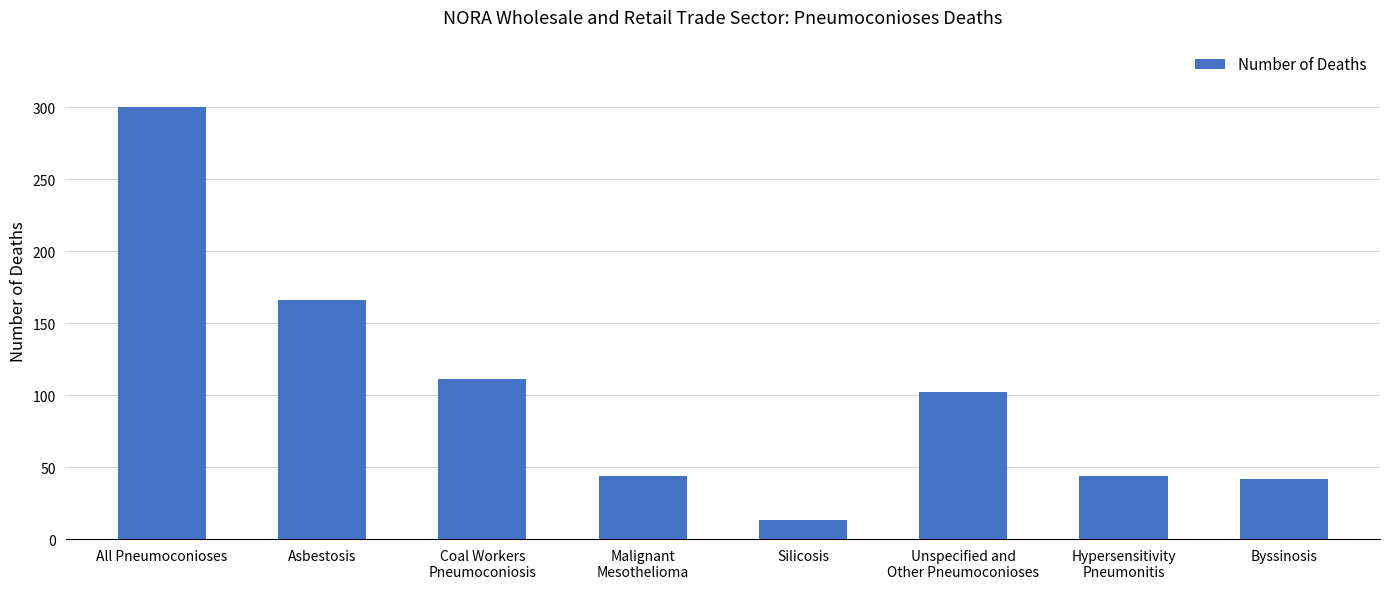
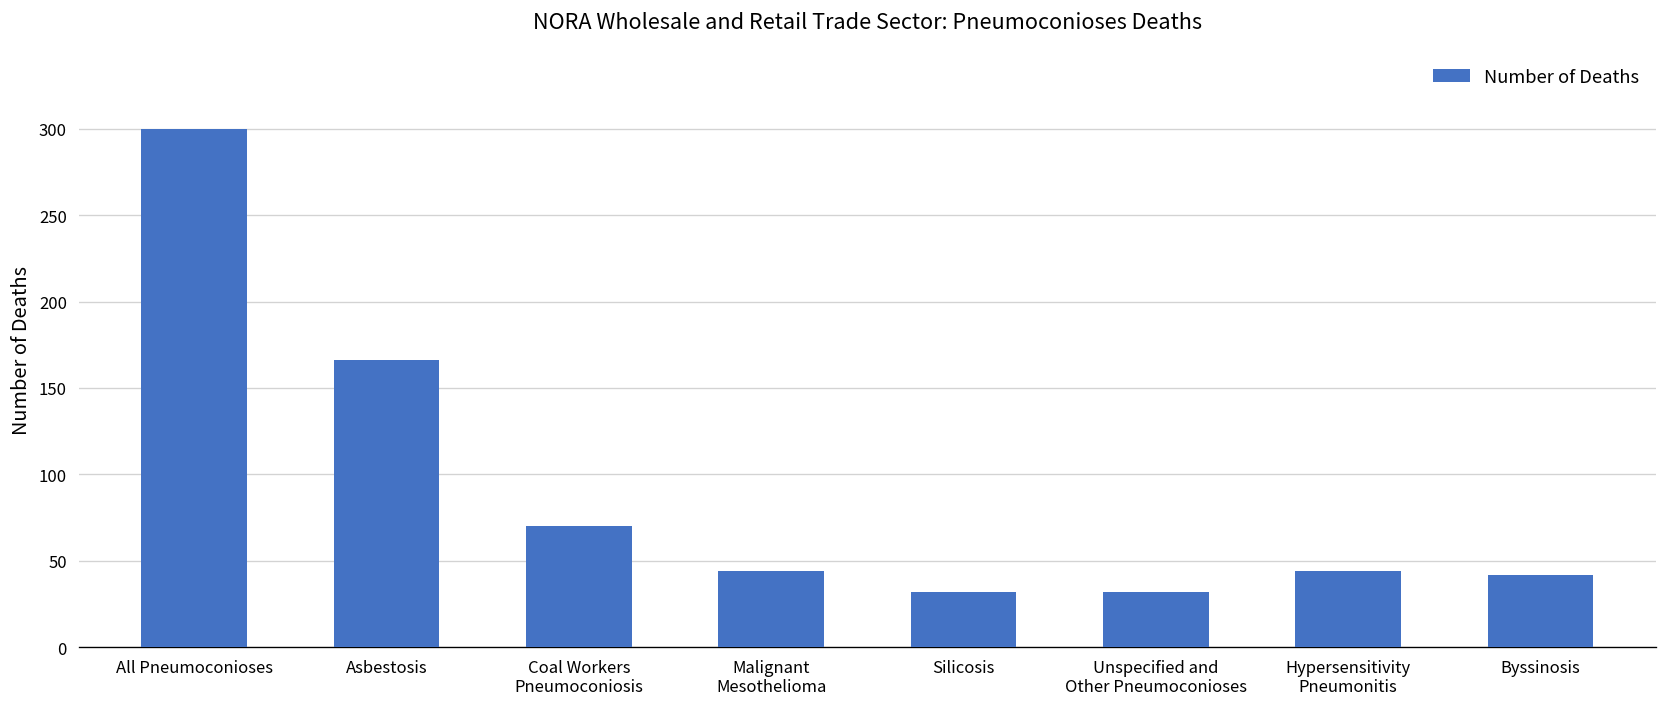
Coal Workers Pneumoconiosis: 111 -> 70
Silicosis: 13 -> 32
Unspecified and Other Pneumoconioses: 102 -> 32
